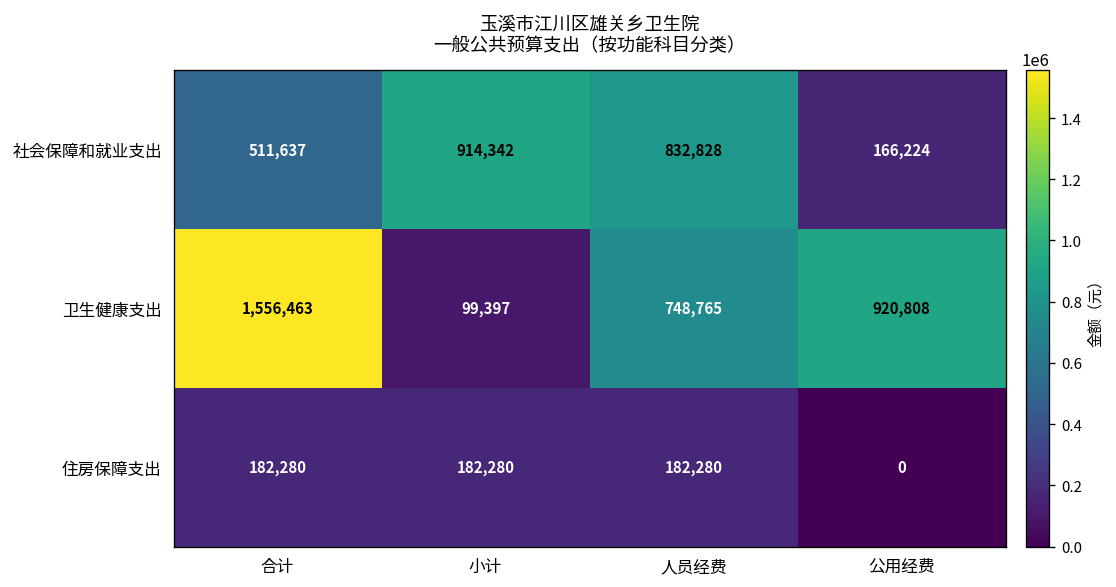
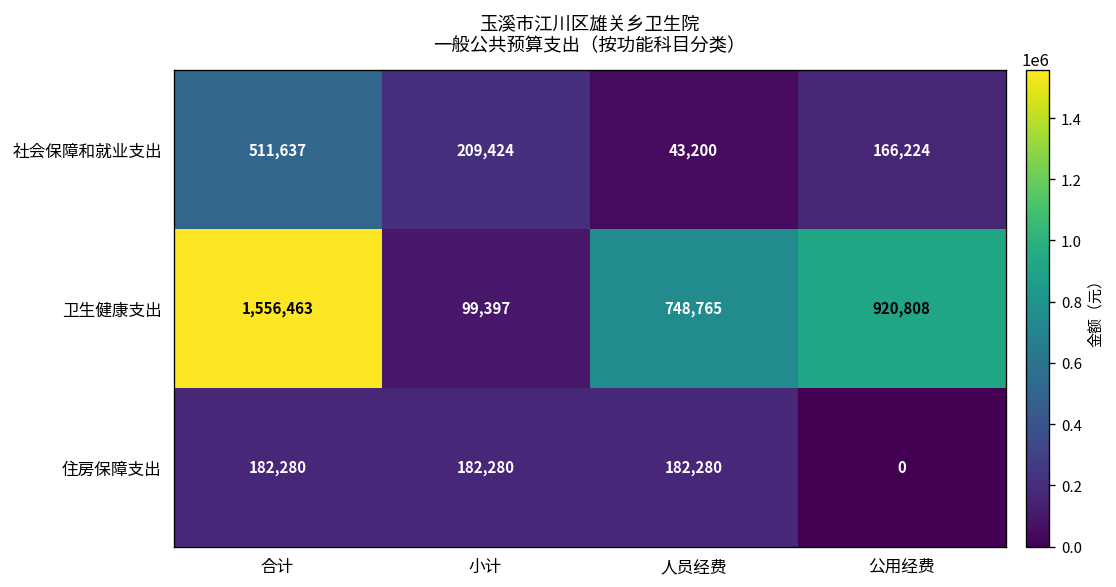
社会保障和就业支出, 小计: 914,342 -> 209,424
社会保障和就业支出, 人员经费: 832,828 -> 43,200
